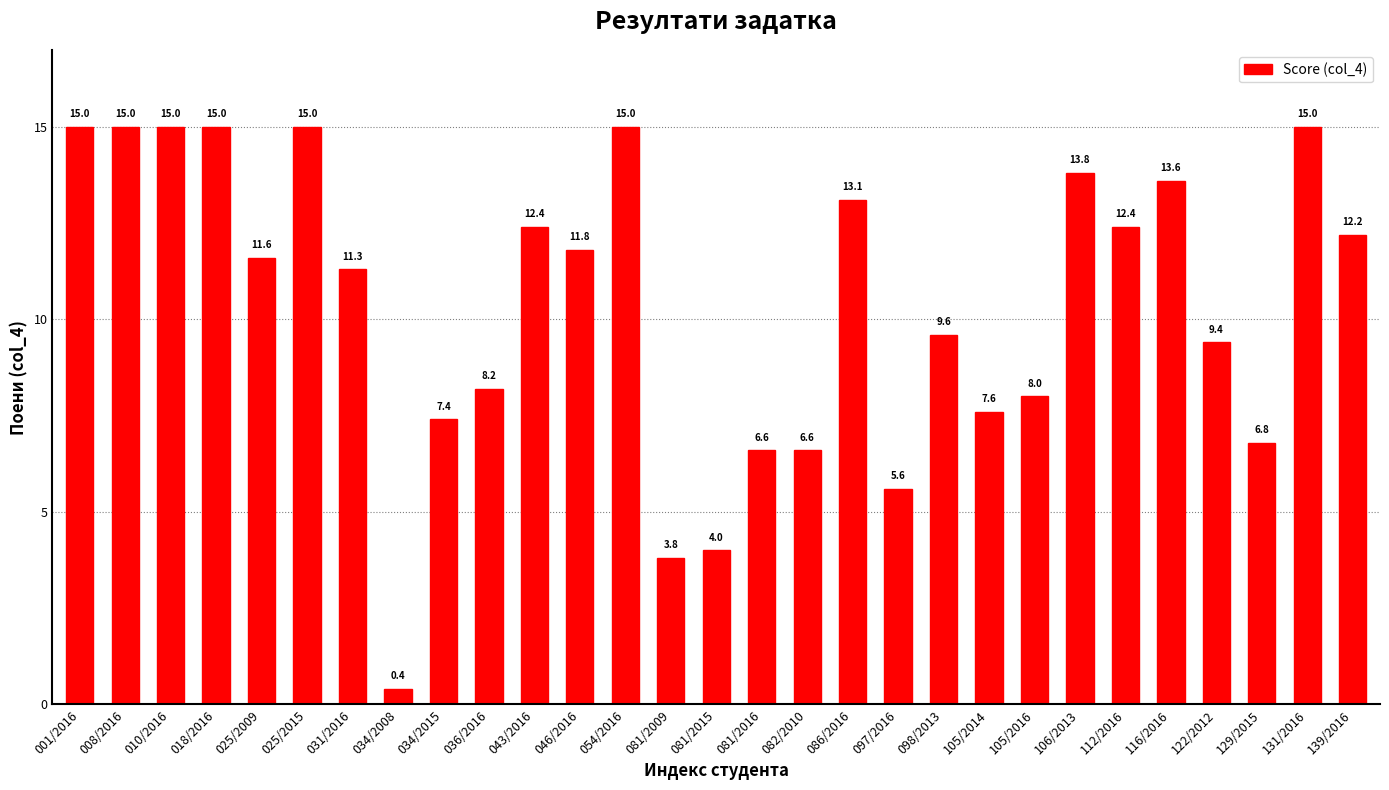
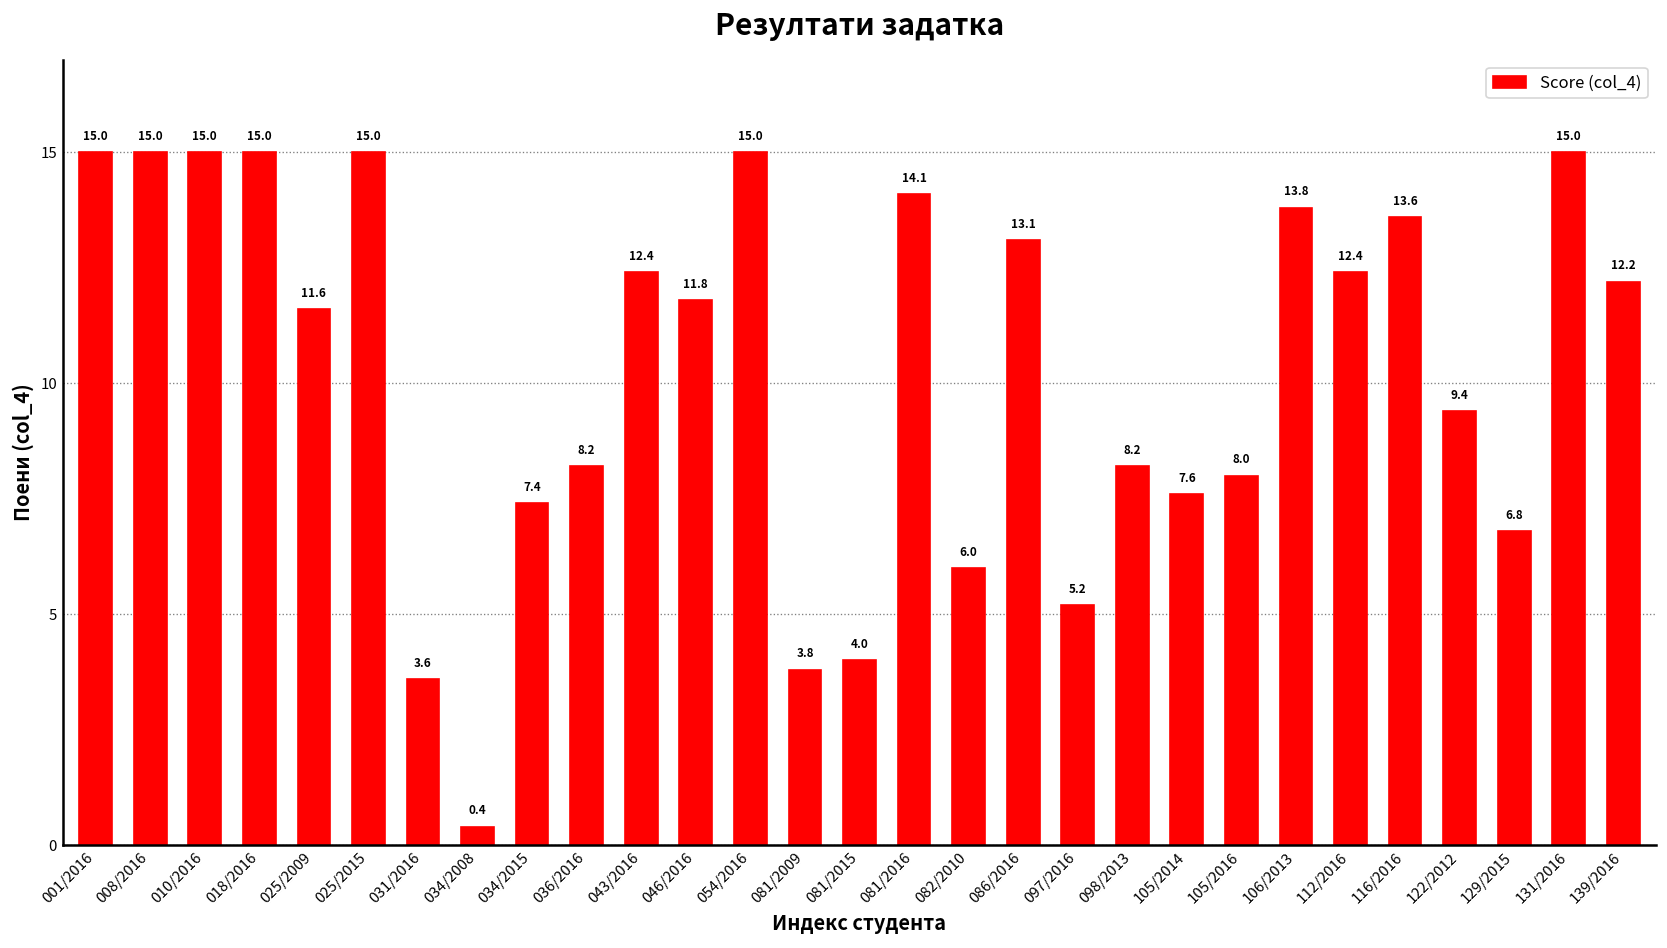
031/2016: 11.3 -> 3.6
081/2016: 6.6 -> 14.1
082/2010: 6.6 -> 6.0
097/2016: 5.6 -> 5.2
098/2013: 9.6 -> 8.2
